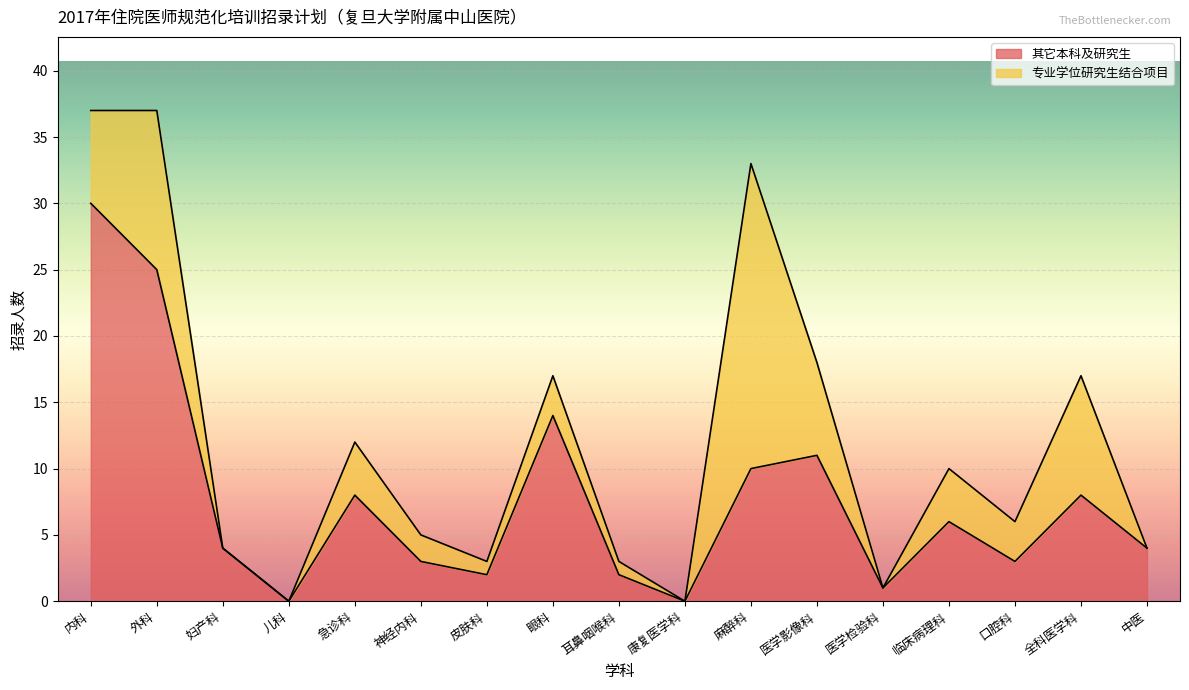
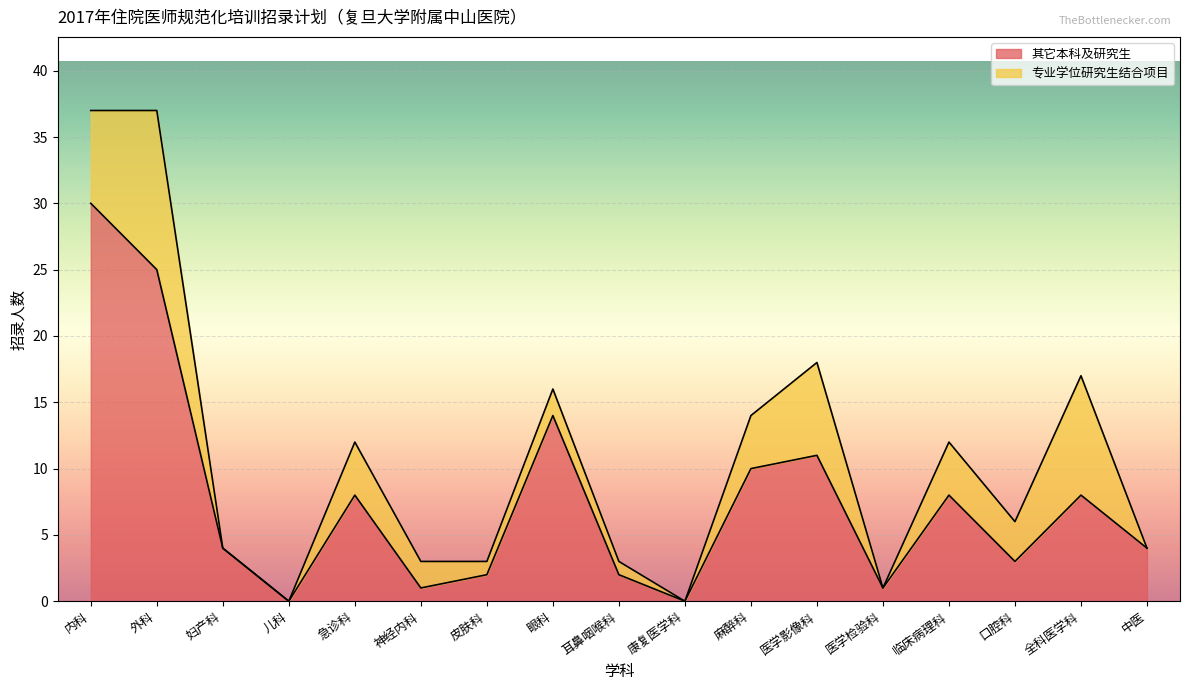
其它本科及研究生, 神经内科: 3 -> 1
专业学位研究生结合项目, 眼科: 3 -> 2
专业学位研究生结合项目, 麻醉科: 23 -> 4
其它本科及研究生, 临床病理科: 6 -> 8
